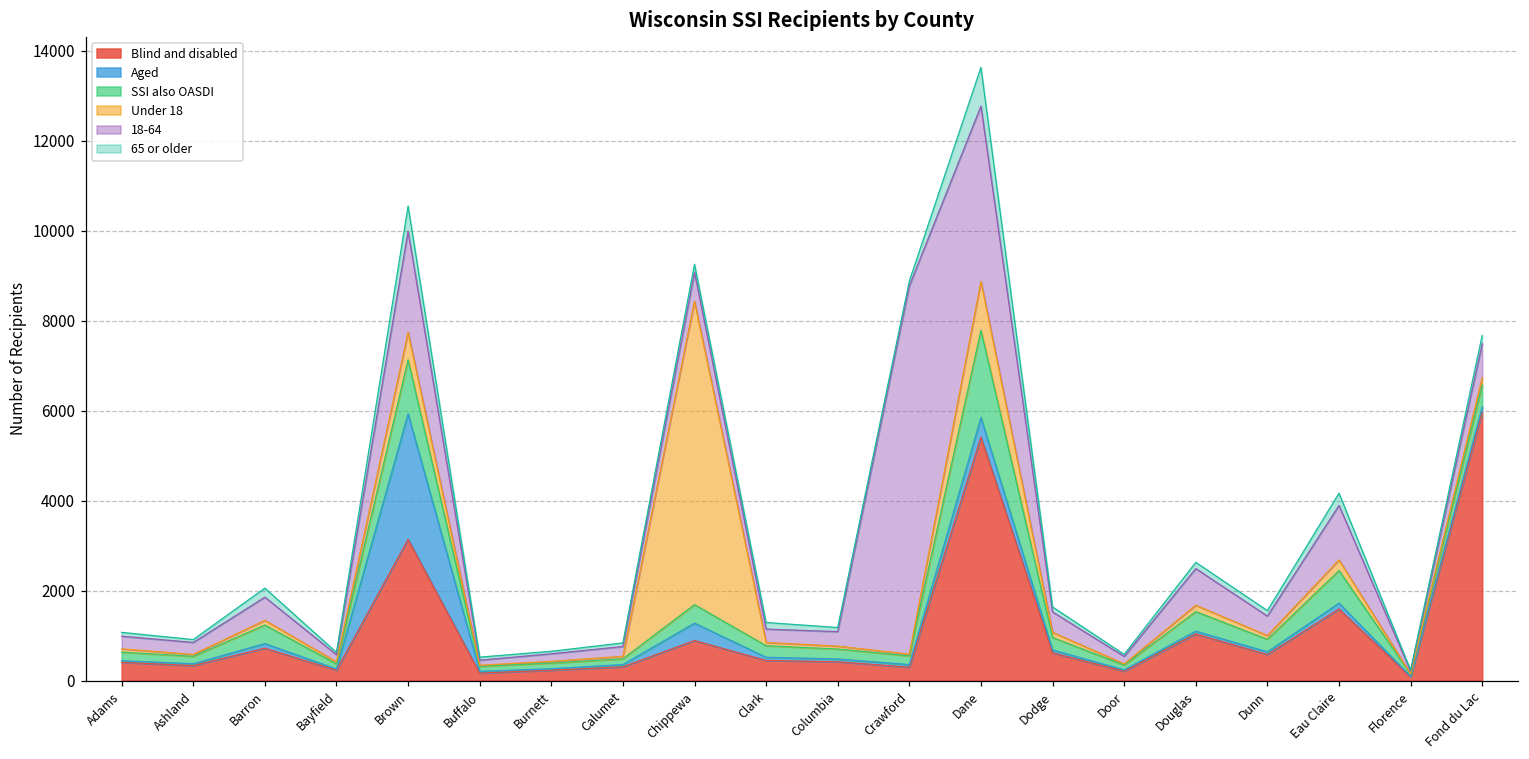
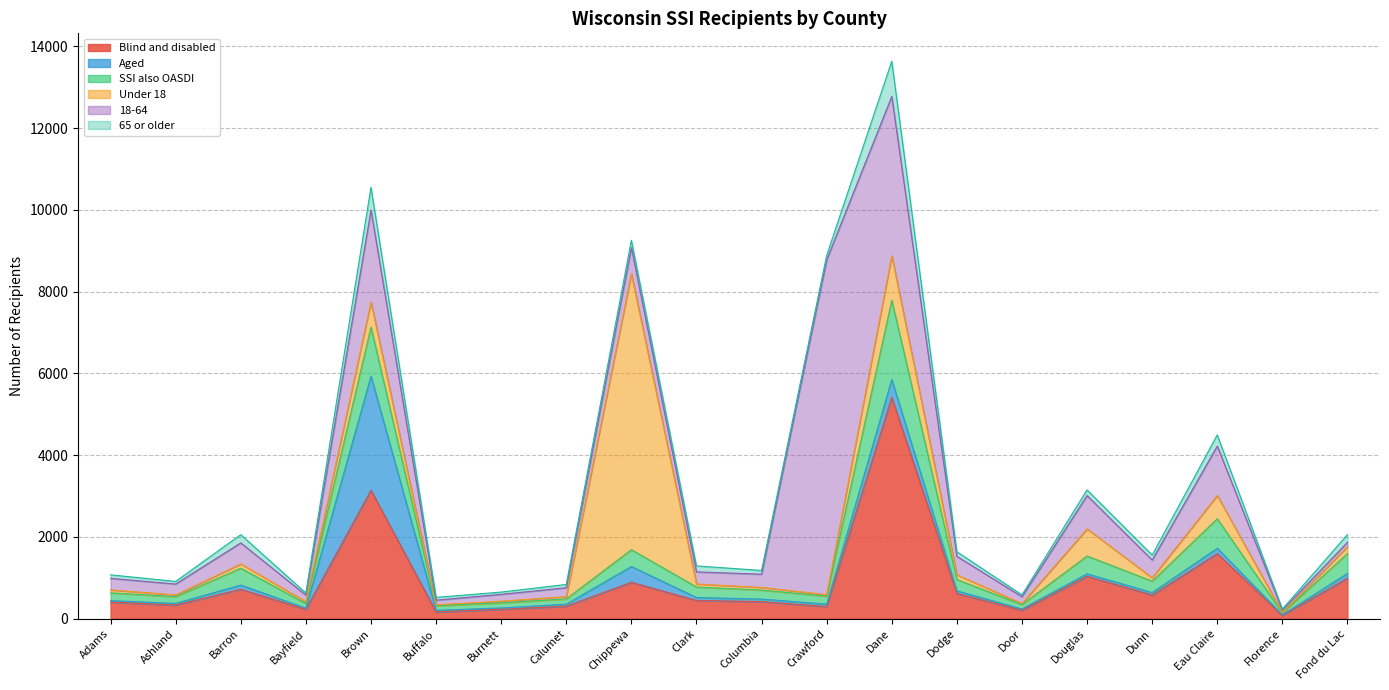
Under 18, Douglas: 100 -> 700
Under 18, Eau Claire: 200 -> 600
Blind and disabled, Fond du Lac: 6000 -> 1000
18-64, Fond du Lac: 800 -> 100
